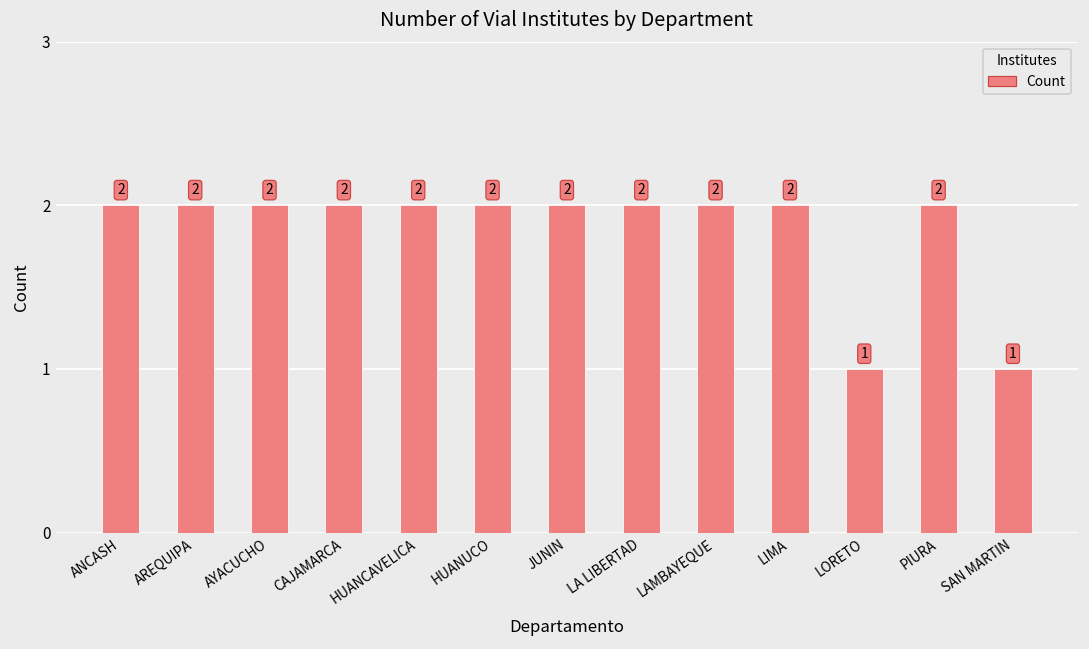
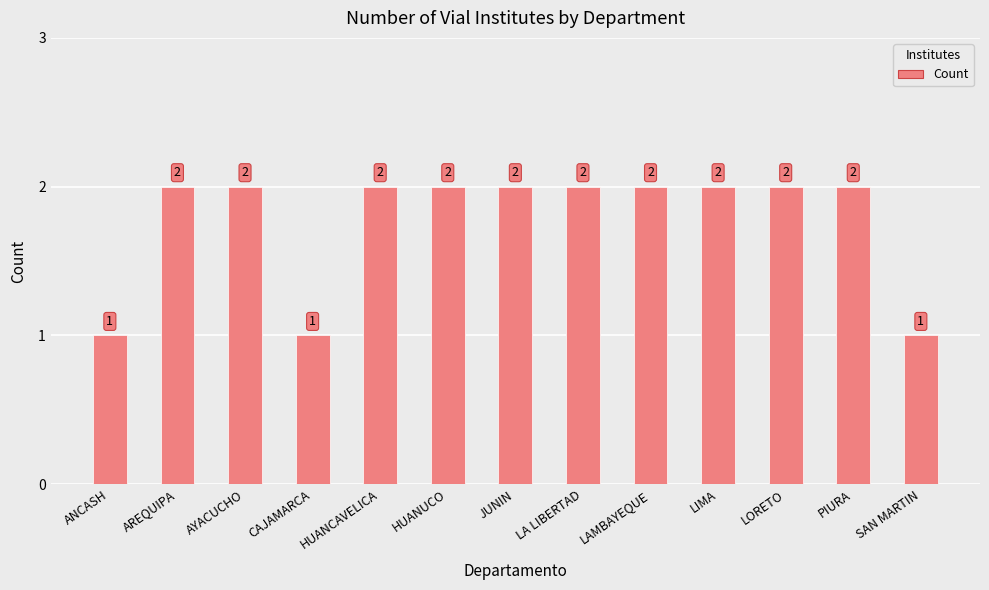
ANCASH: 2 -> 1
CAJAMARCA: 2 -> 1
LORETO: 1 -> 2
